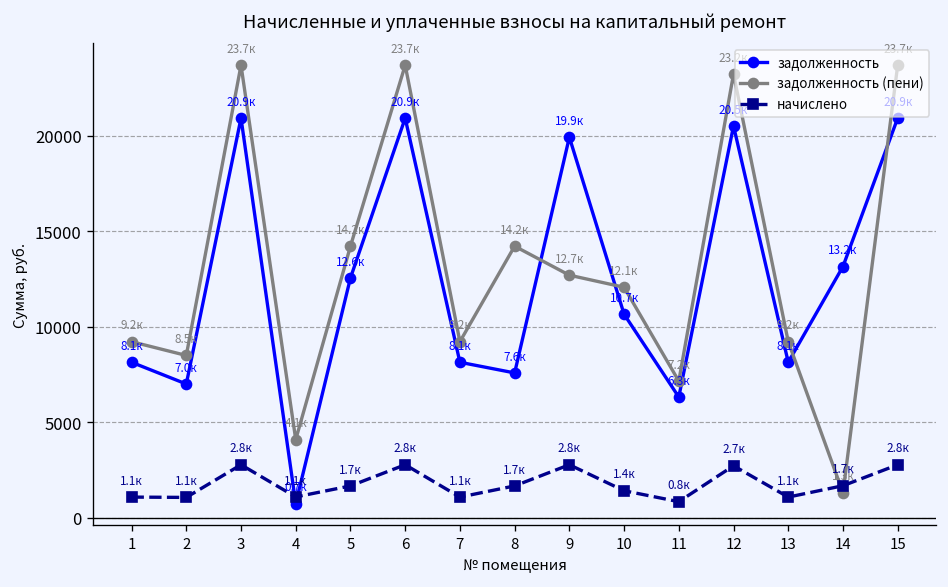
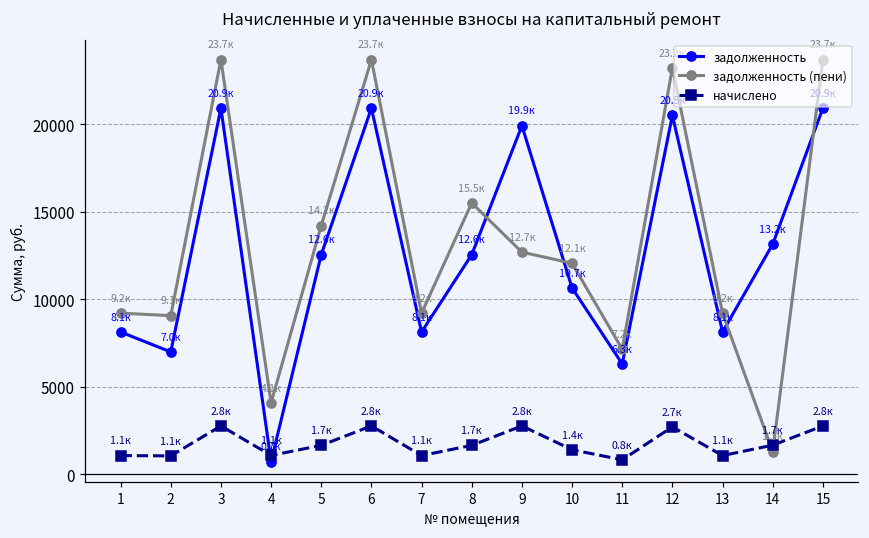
задолженность (пени), 2: 8.5к -> 9.1к
задолженность, 8: 7.6к -> 12.6к
задолженность (пени), 8: 14.2к -> 15.5к
